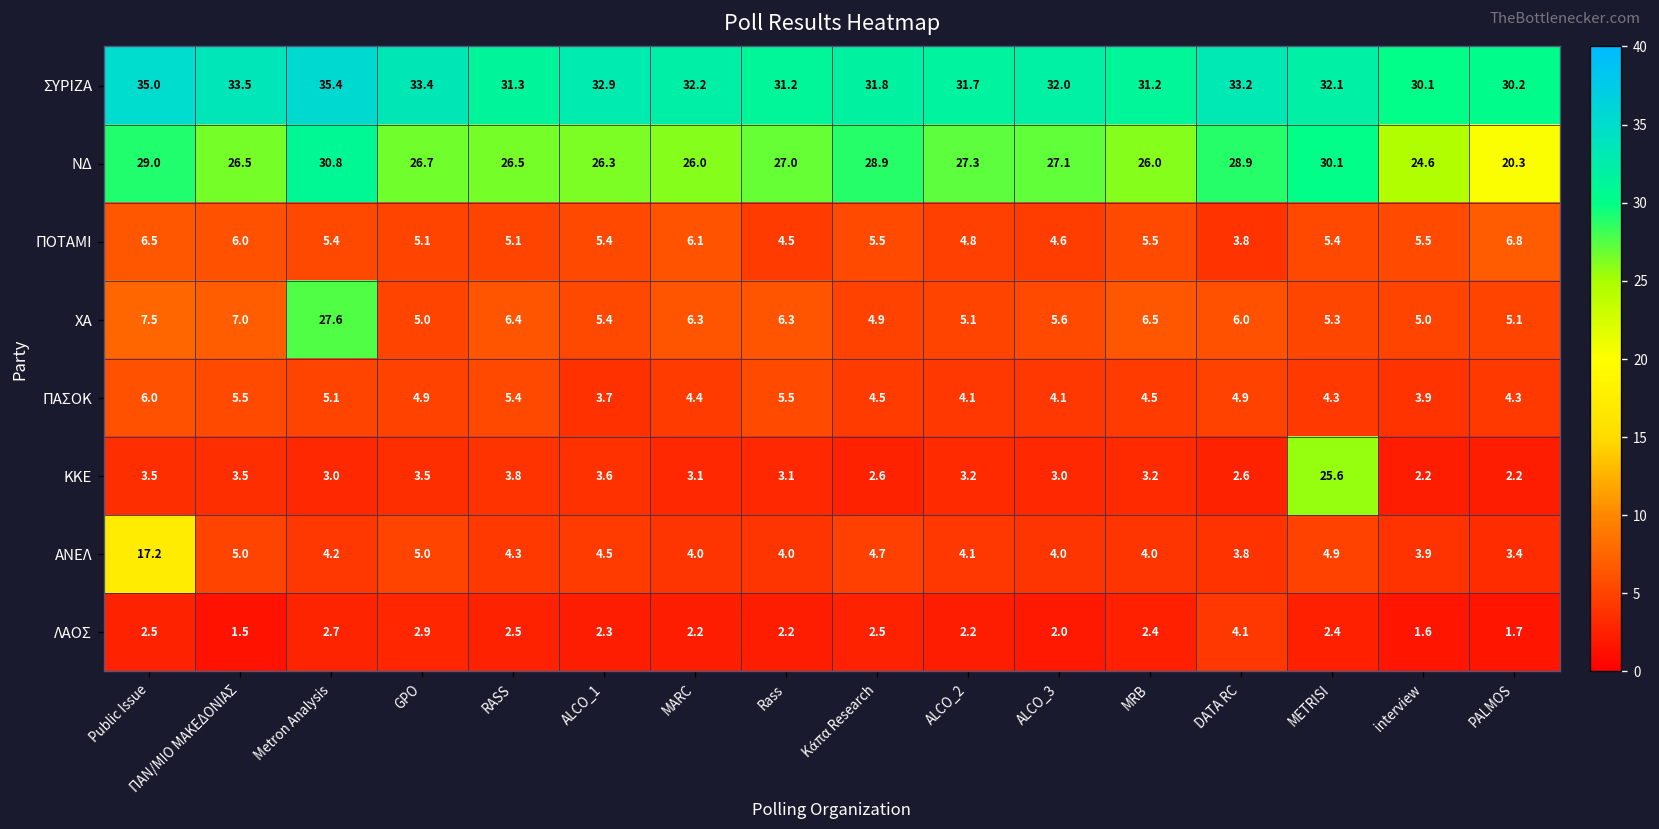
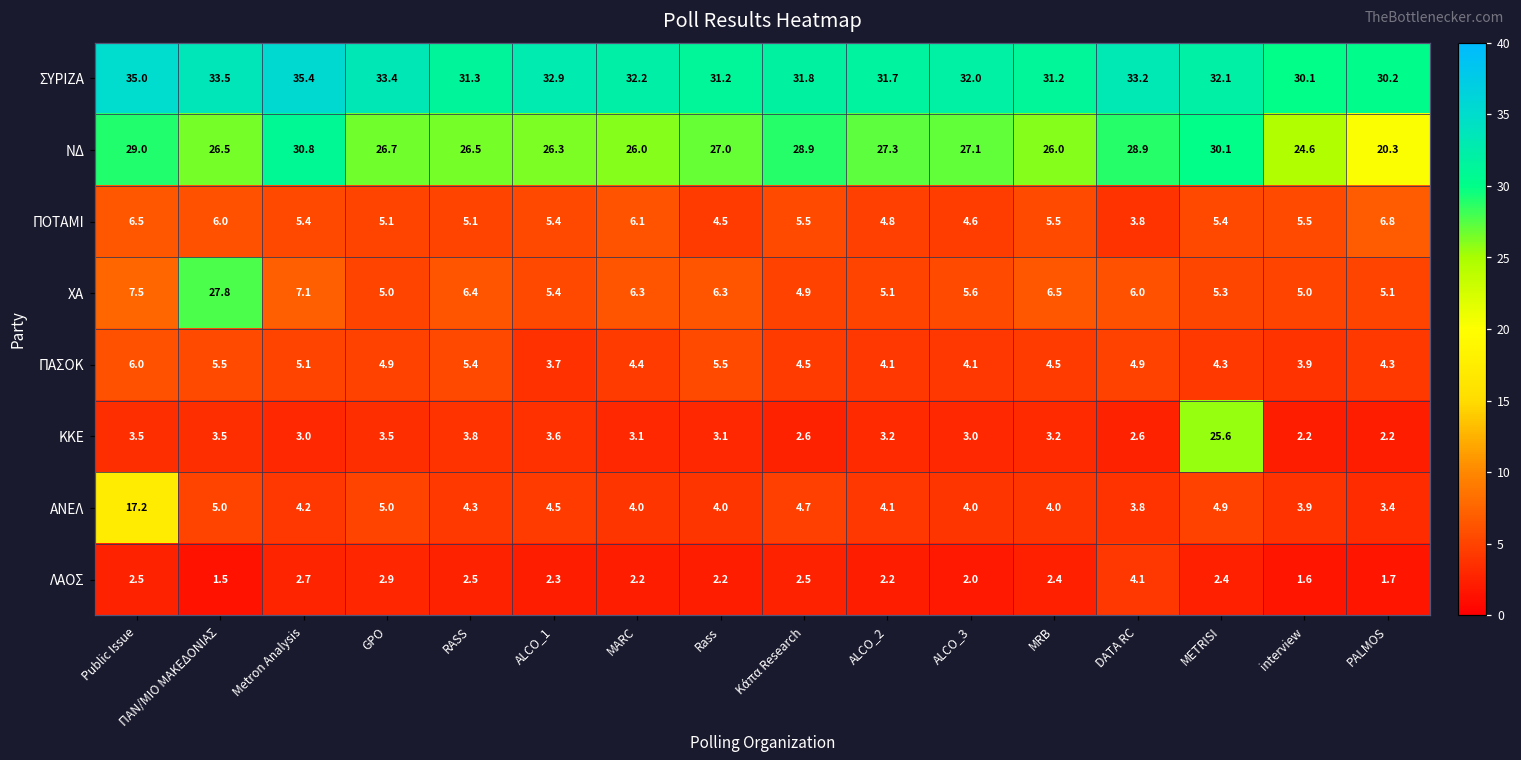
ΧΑ, ΠΑΝ/ΜΙΟ ΜΑΚΕΔΟΝΙΑΣ: 7.0 -> 27.8
ΧΑ, Metron Analysis: 27.6 -> 7.1
